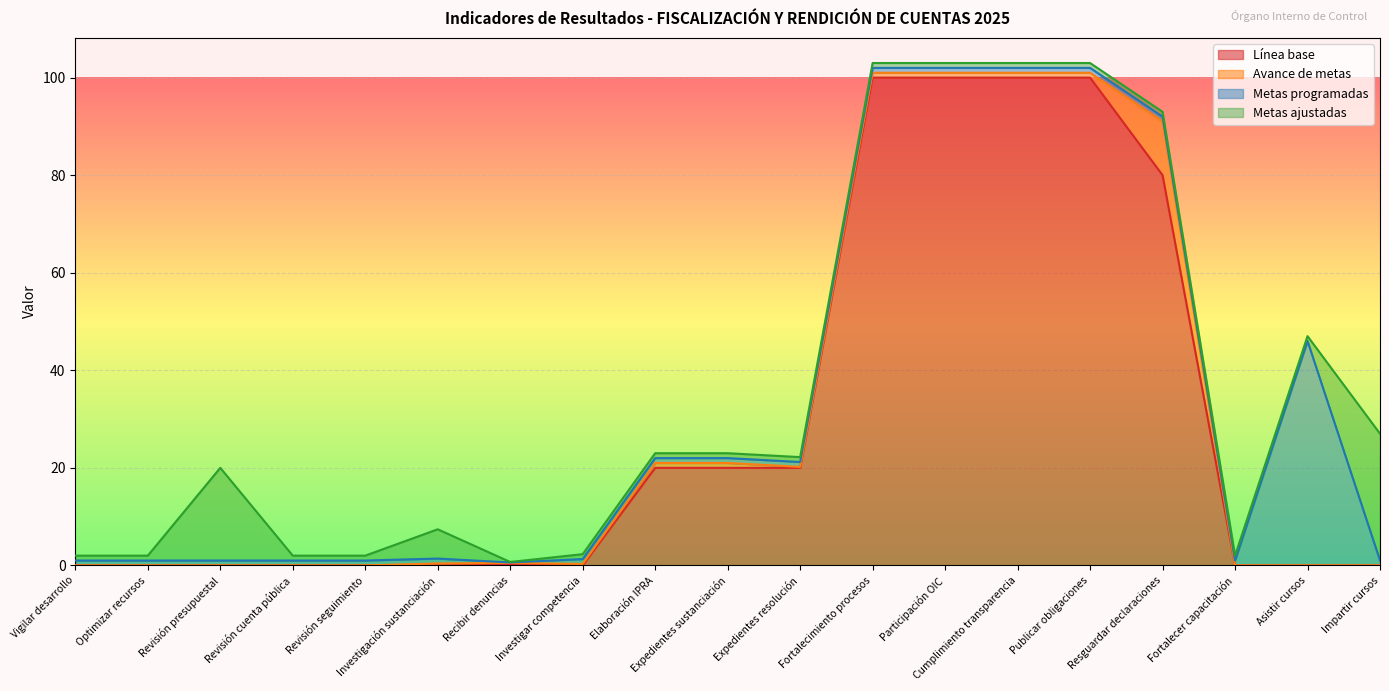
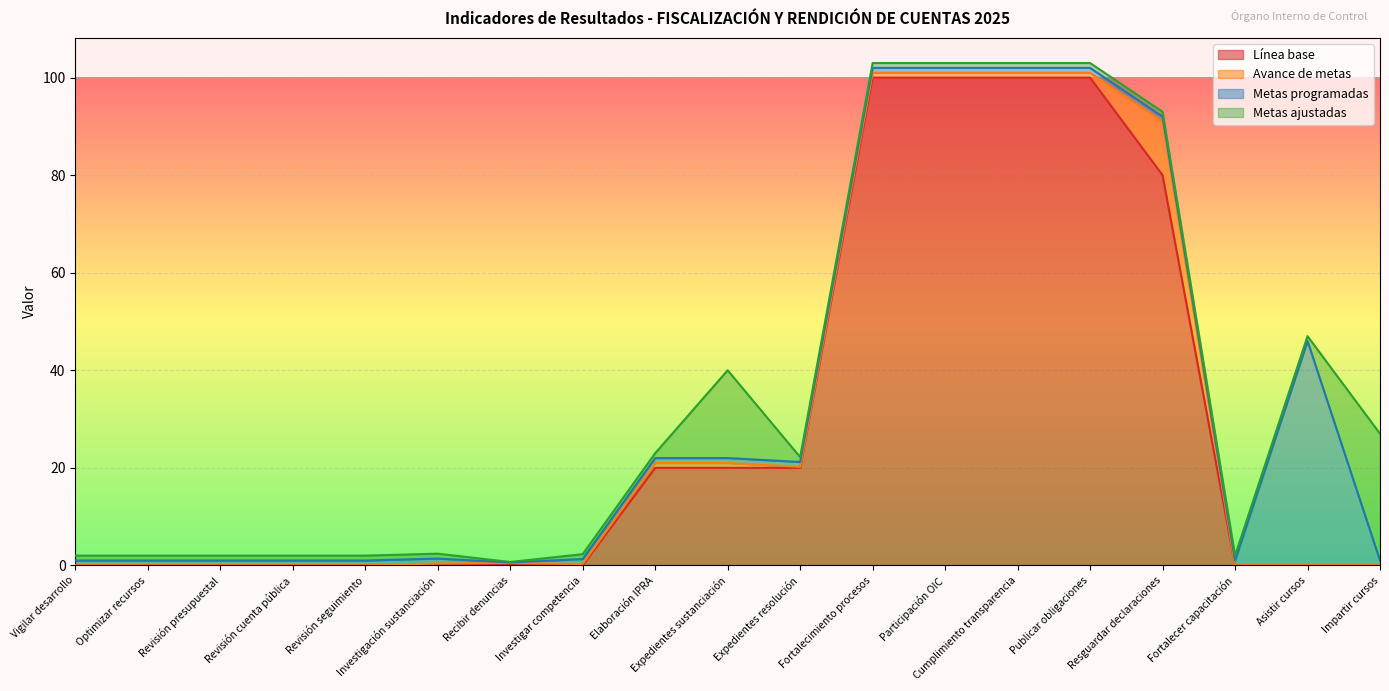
Metas ajustadas, Revisión presupuestal: 19 -> 1
Metas ajustadas, Investigación sustanciación: 6 -> 1
Metas ajustadas, Expedientes sustanciación: 1 -> 18
